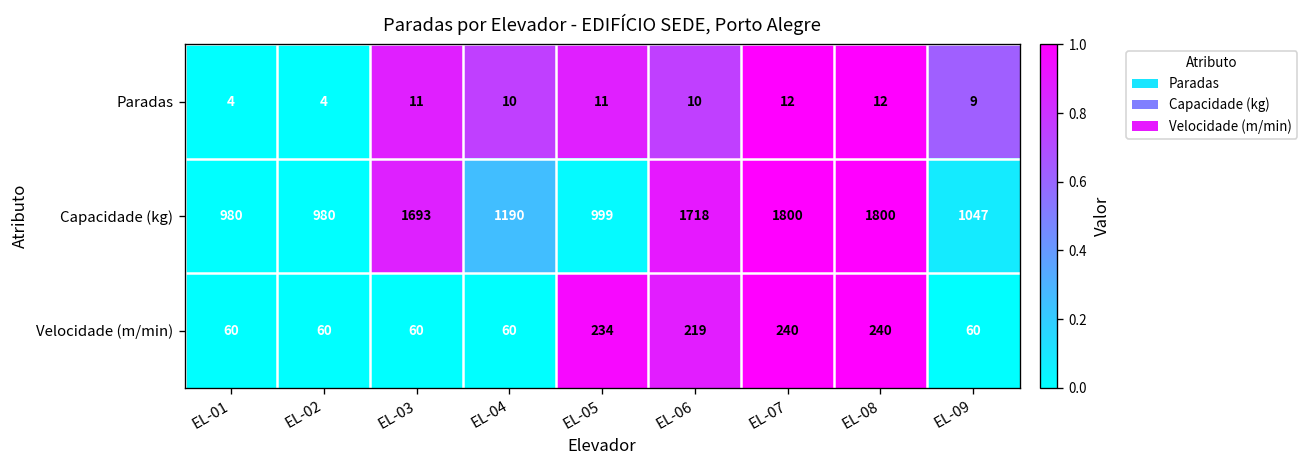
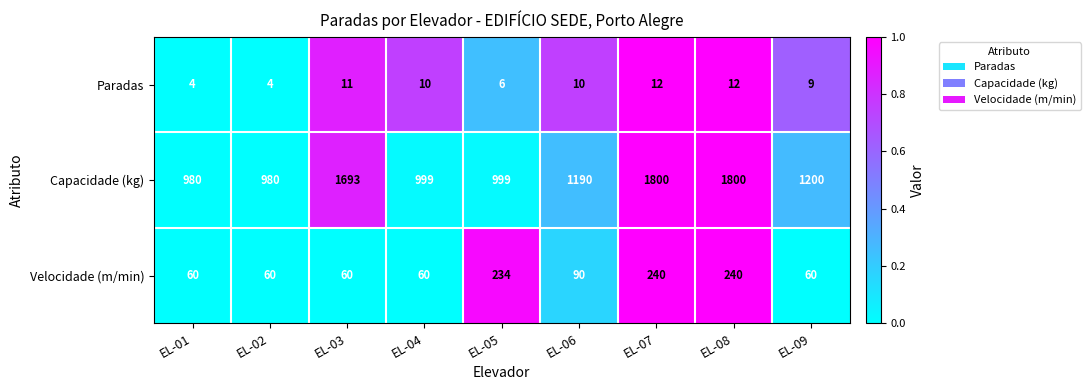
Paradas, EL-05: 11 -> 6
Capacidade (kg), EL-04: 1190 -> 999
Capacidade (kg), EL-06: 1718 -> 1190
Capacidade (kg), EL-09: 1047 -> 1200
Velocidade (m/min), EL-06: 219 -> 90
